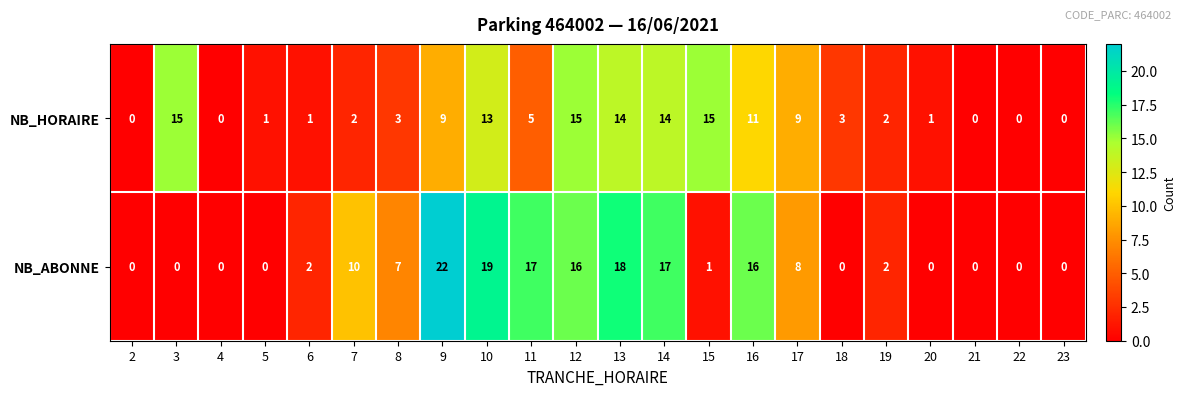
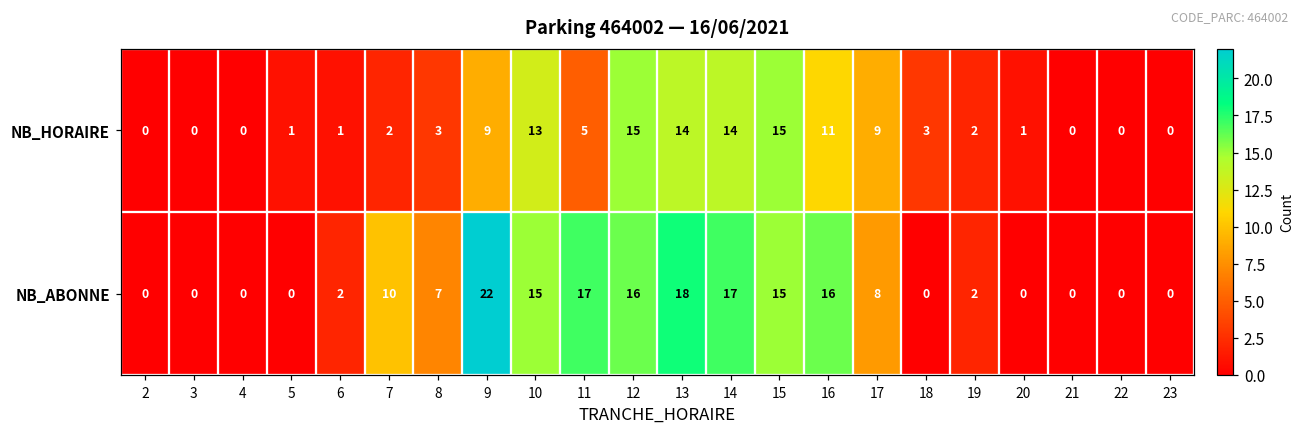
NB_HORAIRE, 3: 15 -> 0
NB_ABONNE, 10: 19 -> 15
NB_ABONNE, 15: 1 -> 15
